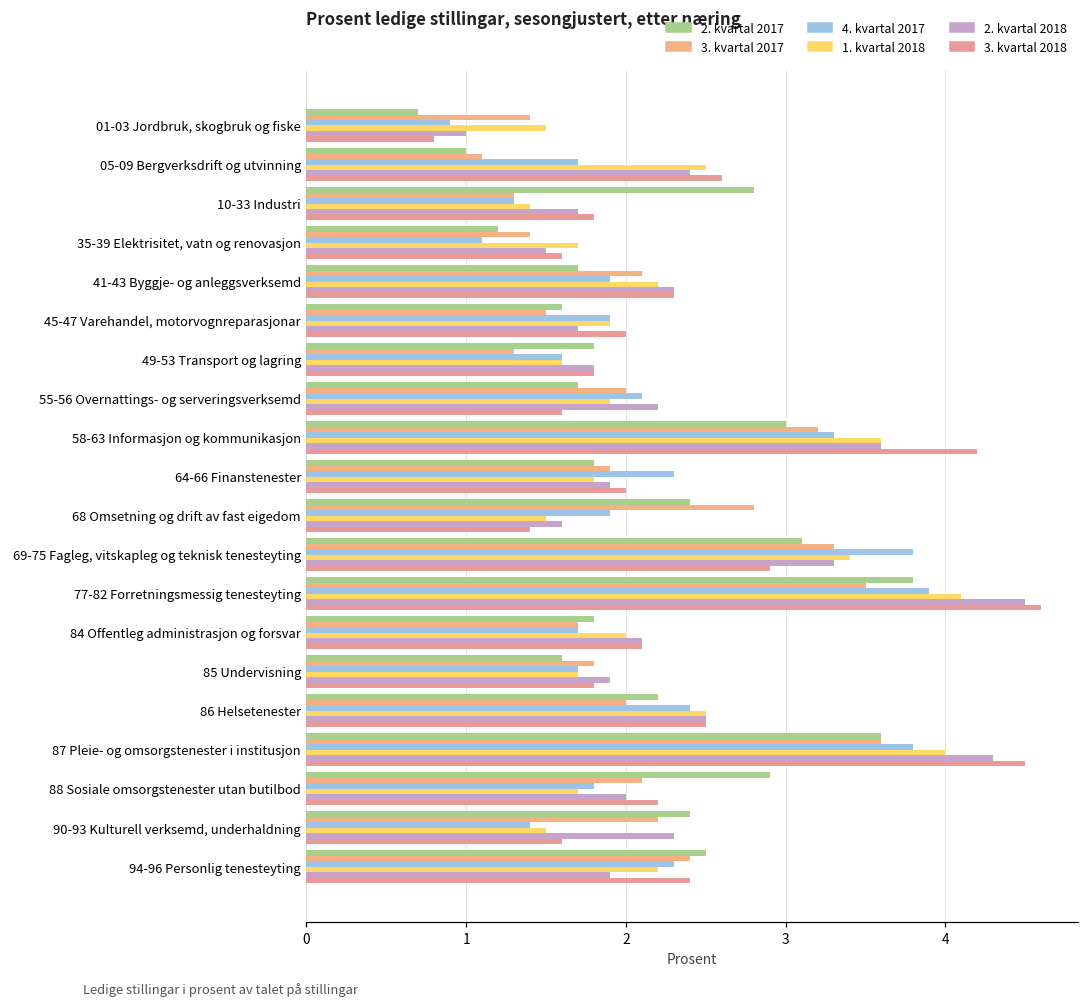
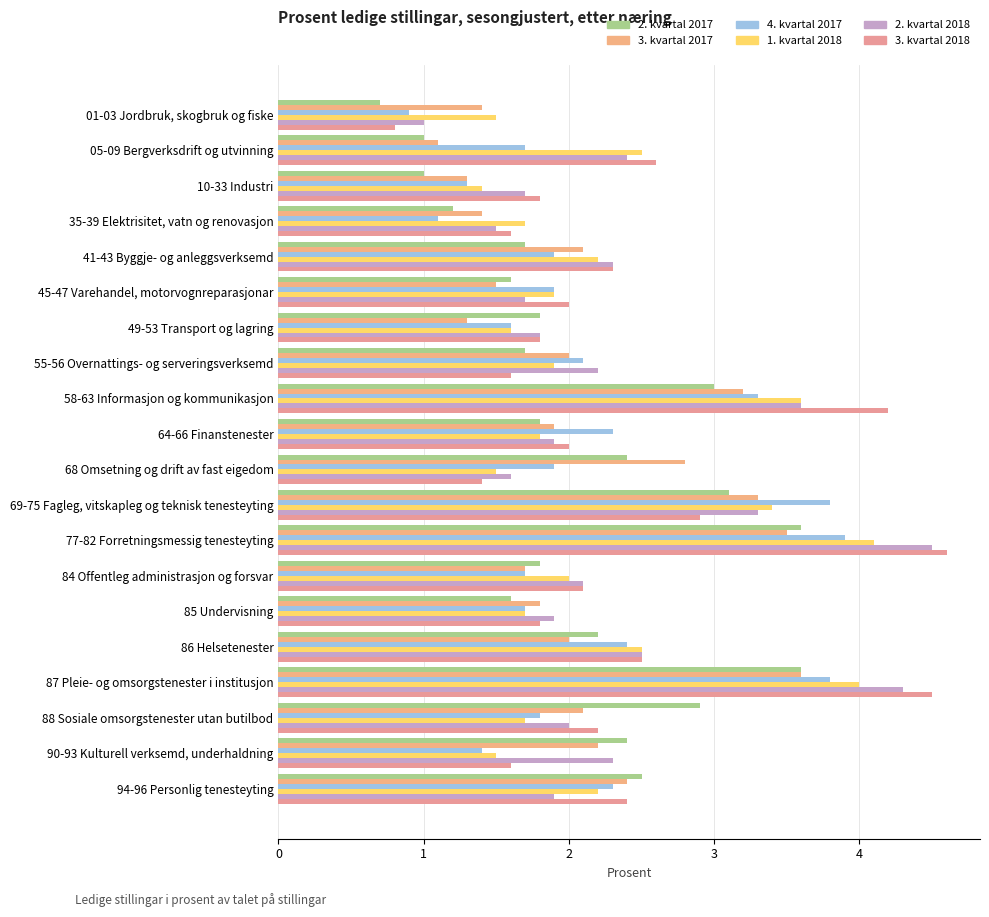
2. kvartal 2017, 10-33 Industri: 2.8 -> 1.0
2. kvartal 2017, 77-82 Forretningsmessig tenesteyting: 3.8 -> 3.6
